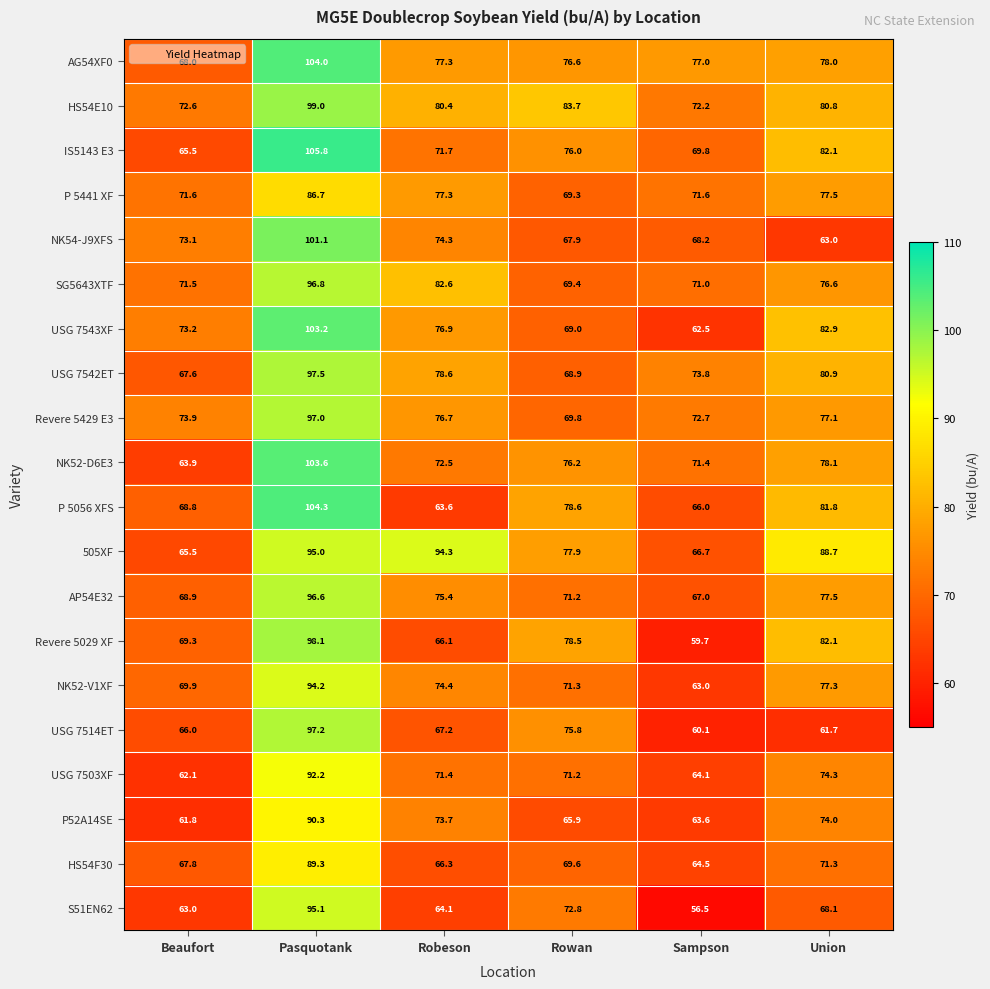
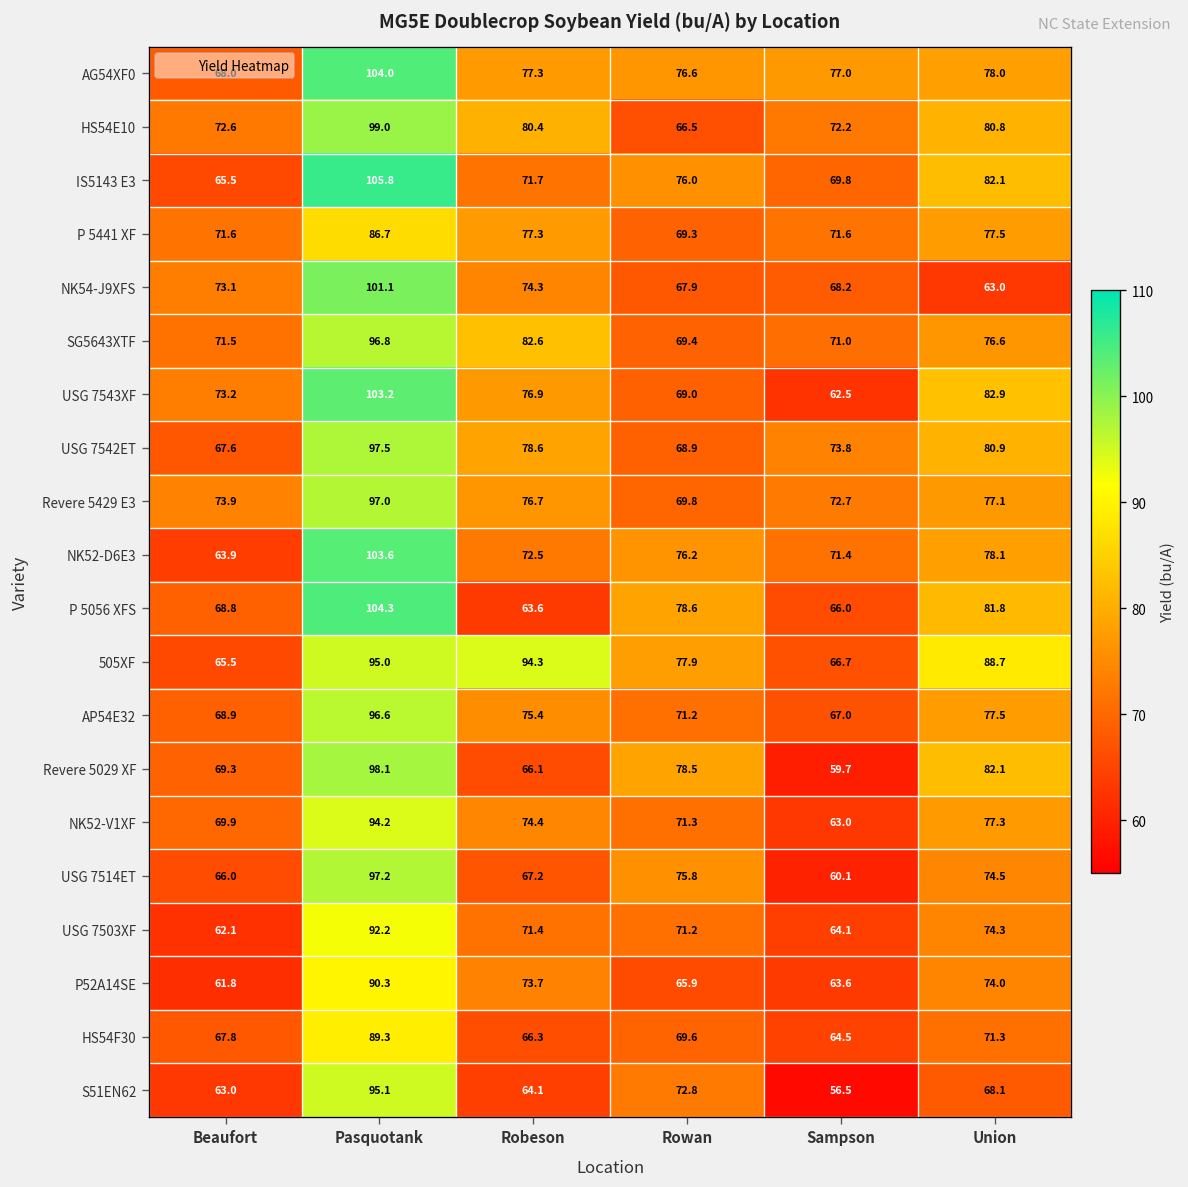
HS54E10, Rowan: 83.7 -> 66.5
USG 7514ET, Union: 61.7 -> 74.5
